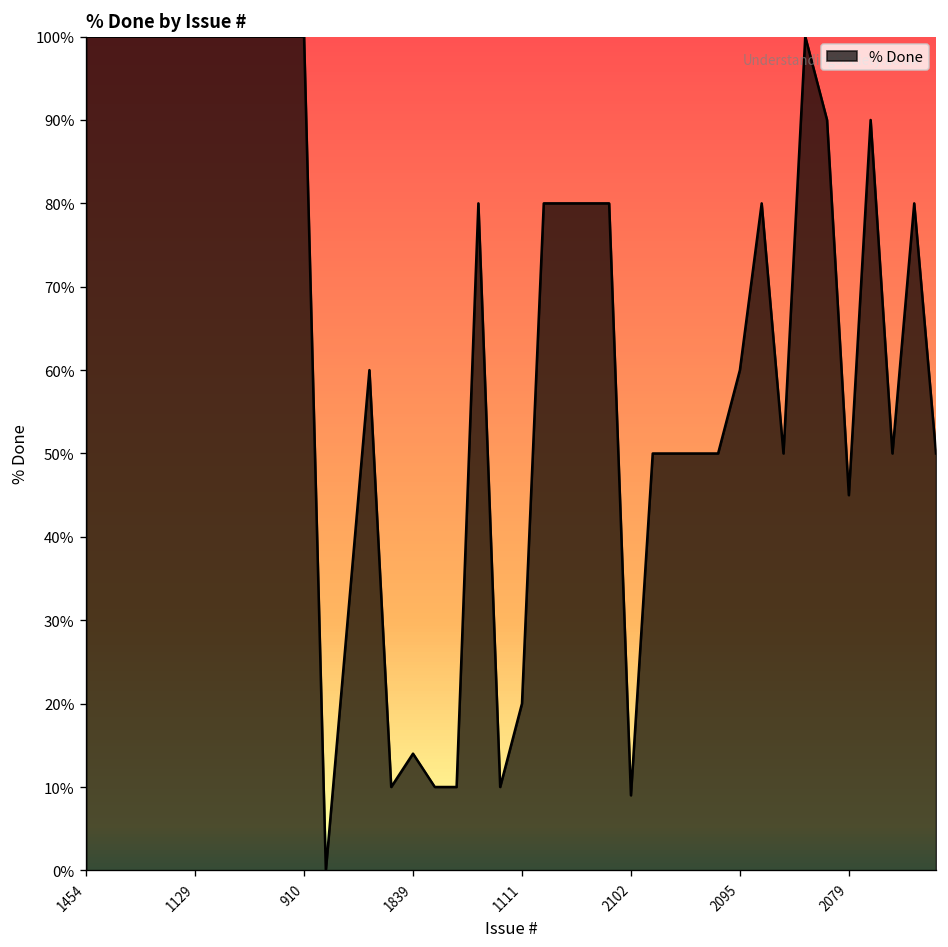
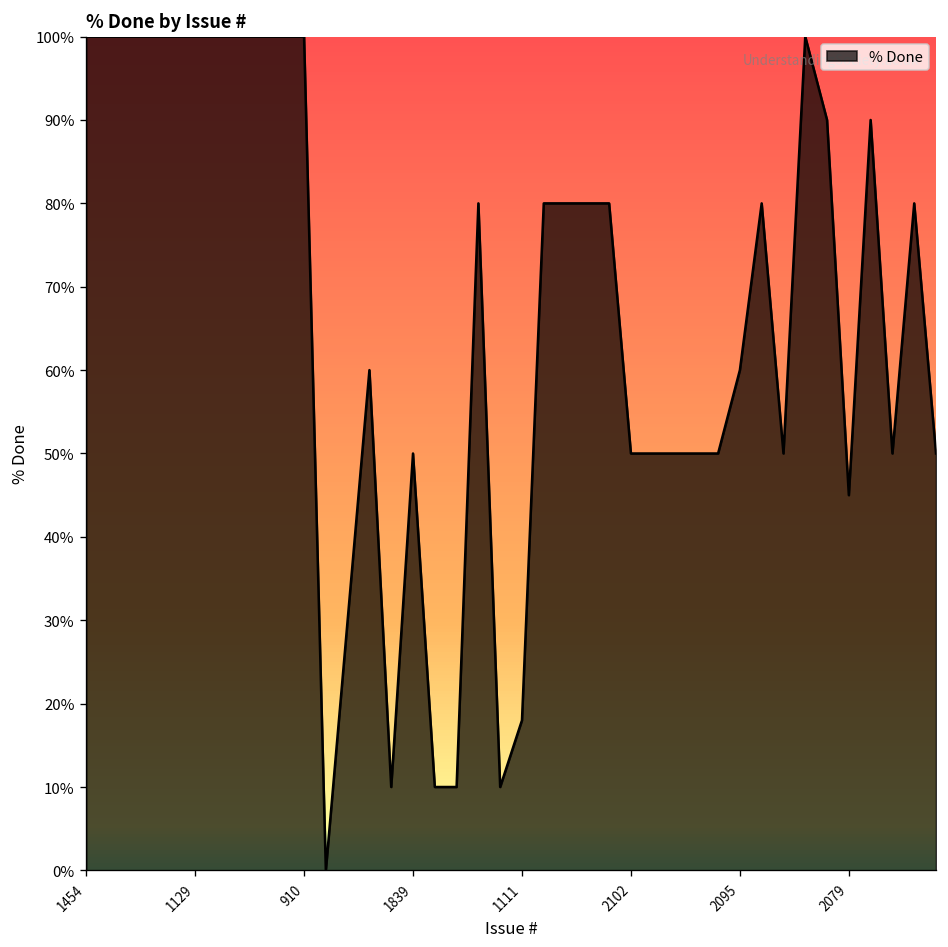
1839: 14% -> 50%
1111: 20% -> 18%
2102: 9% -> 50%
